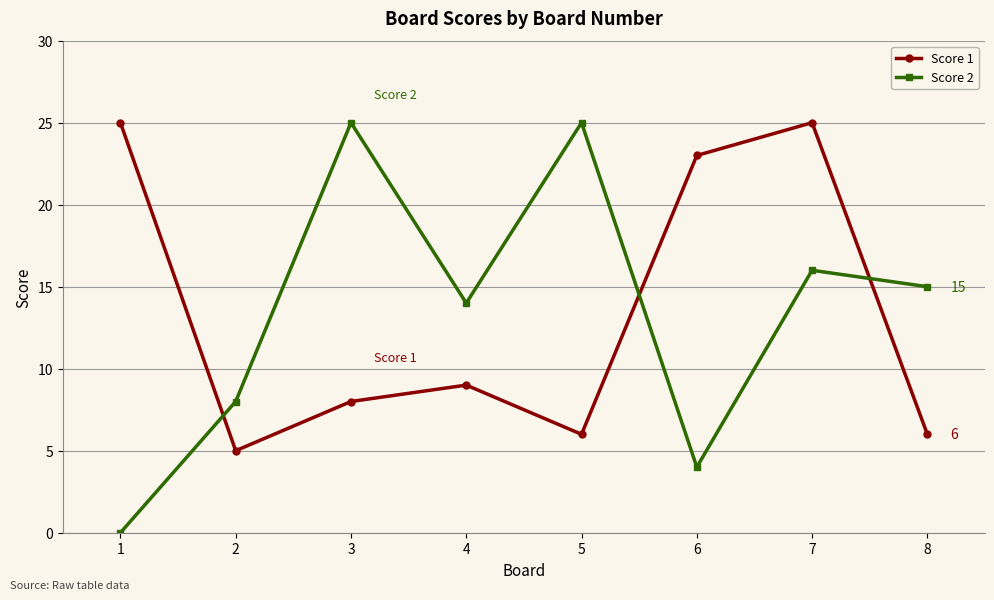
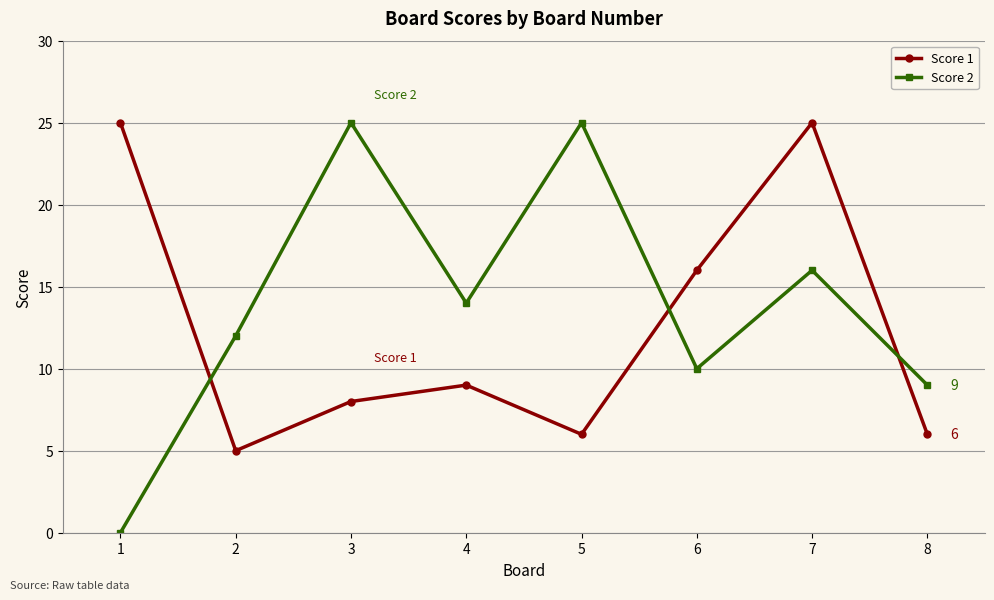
Score 2, 2: 8 -> 12
Score 1, 6: 23 -> 16
Score 2, 6: 4 -> 10
Score 2, 8: 15 -> 9
